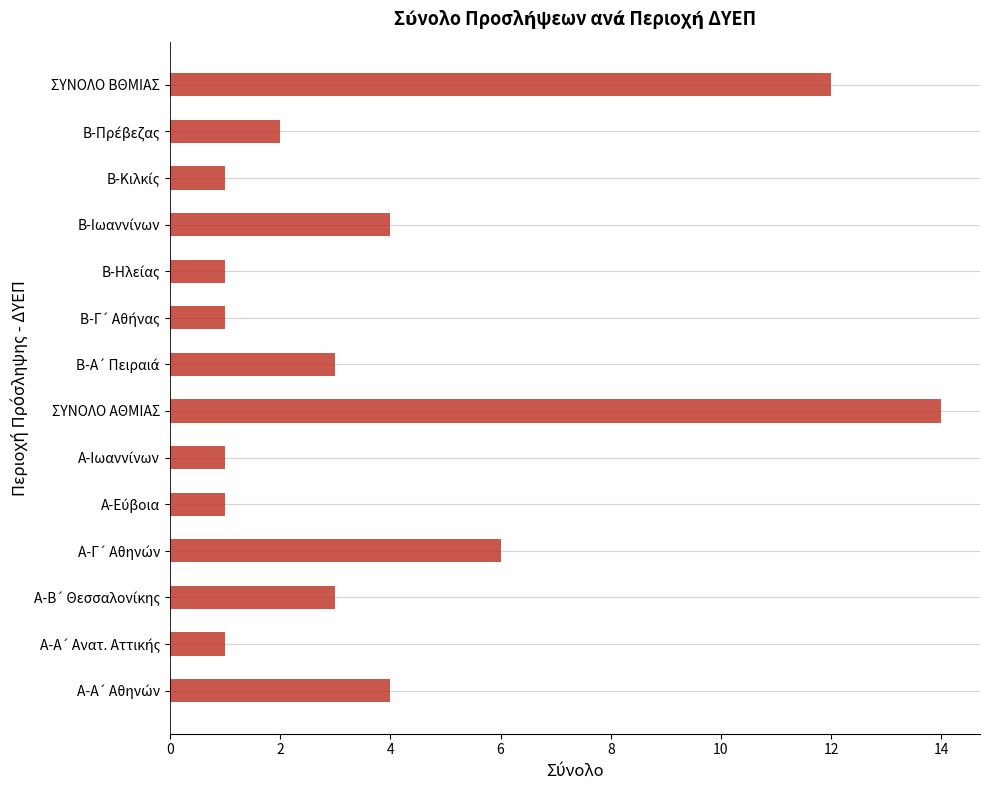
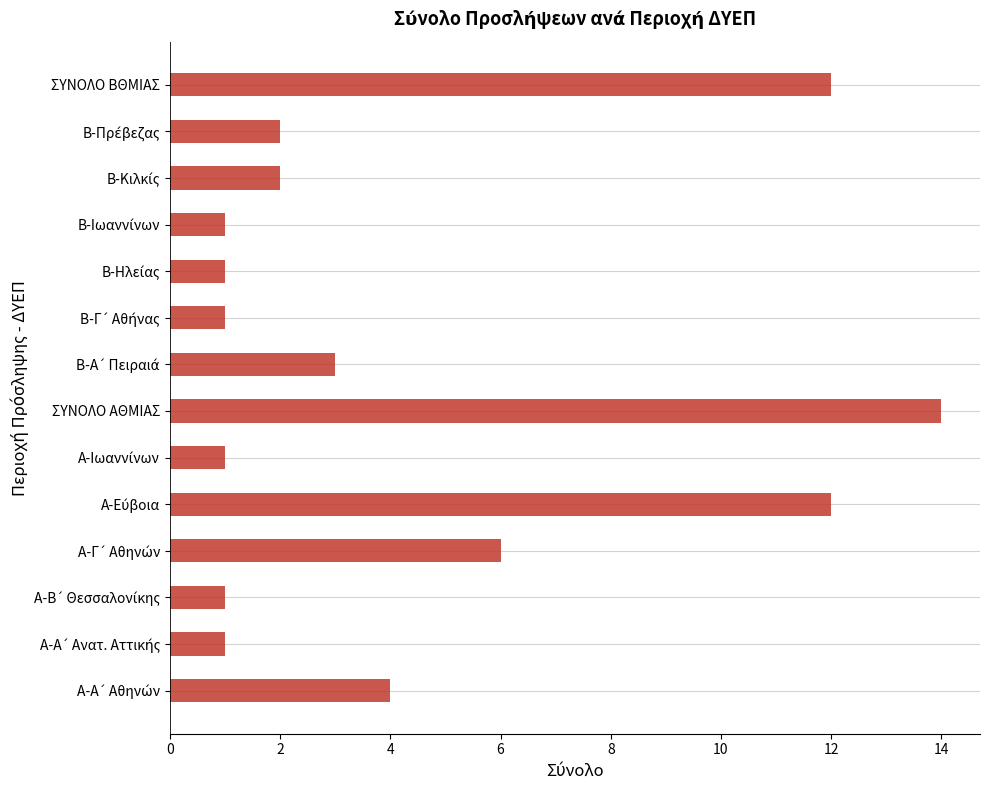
Β-Κιλκίς: 1 -> 2
Β-Ιωαννίνων: 4 -> 1
Α-Εύβοια: 1 -> 12
Α-Β΄ Θεσσαλονίκης: 3 -> 1
